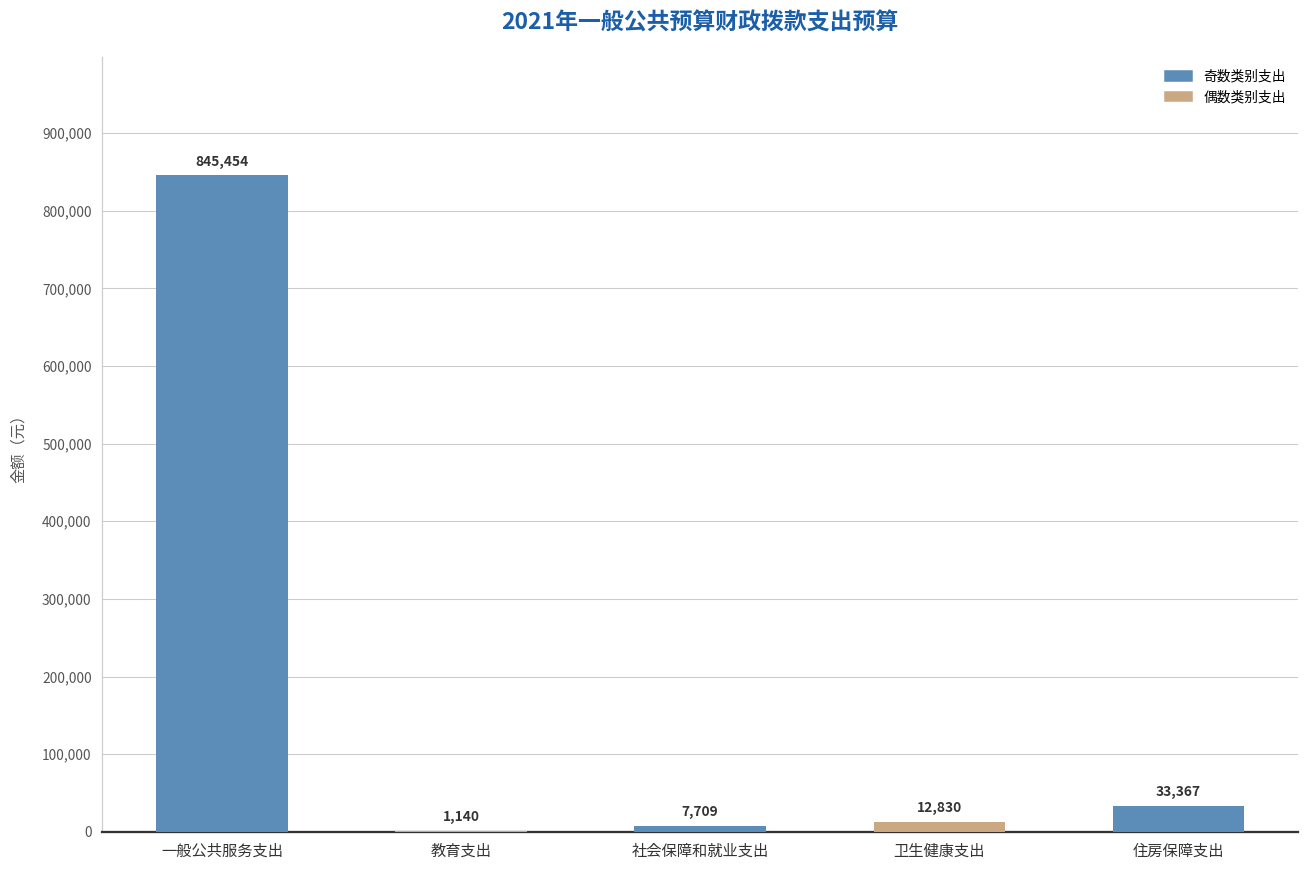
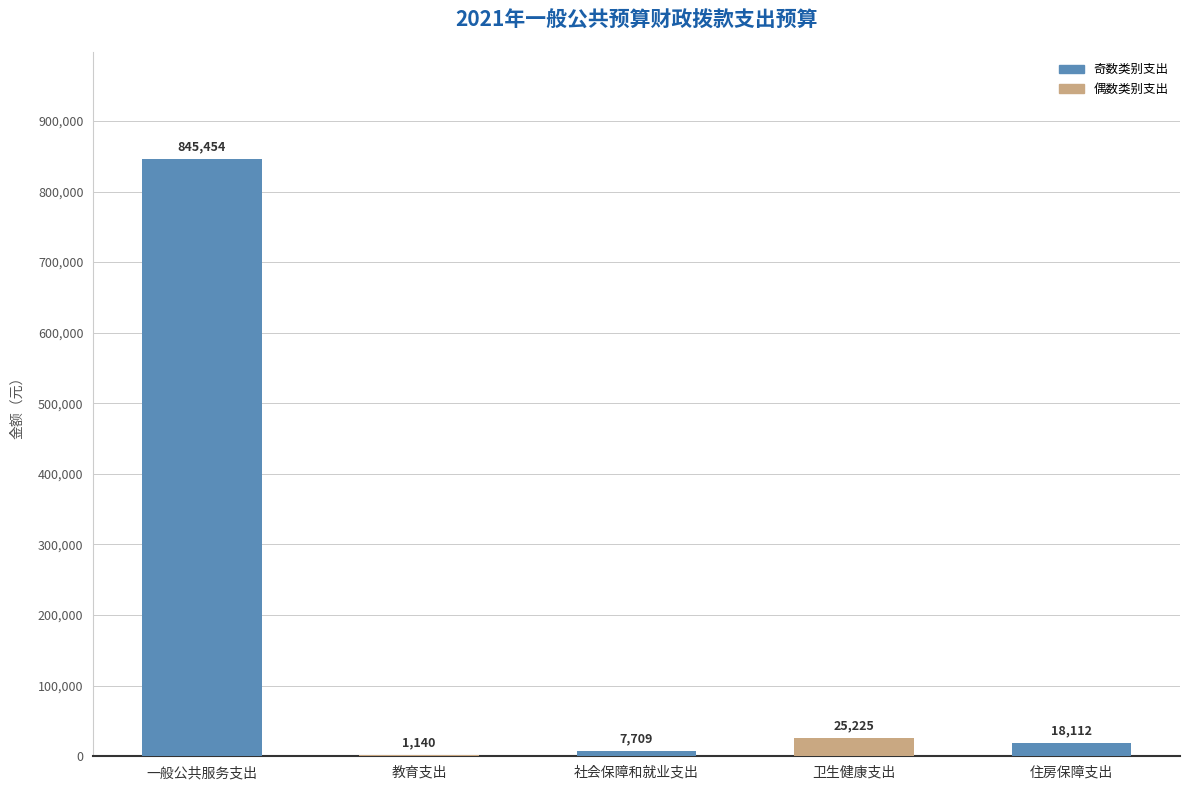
卫生健康支出: 12,830 -> 25,225
住房保障支出: 33,367 -> 18,112
